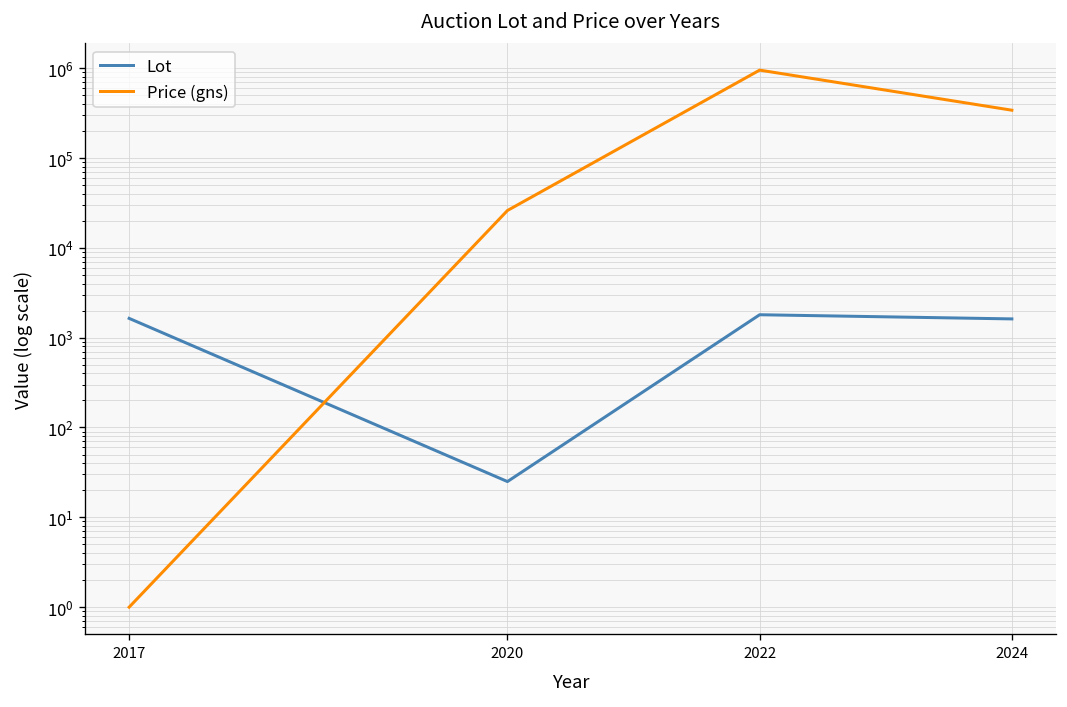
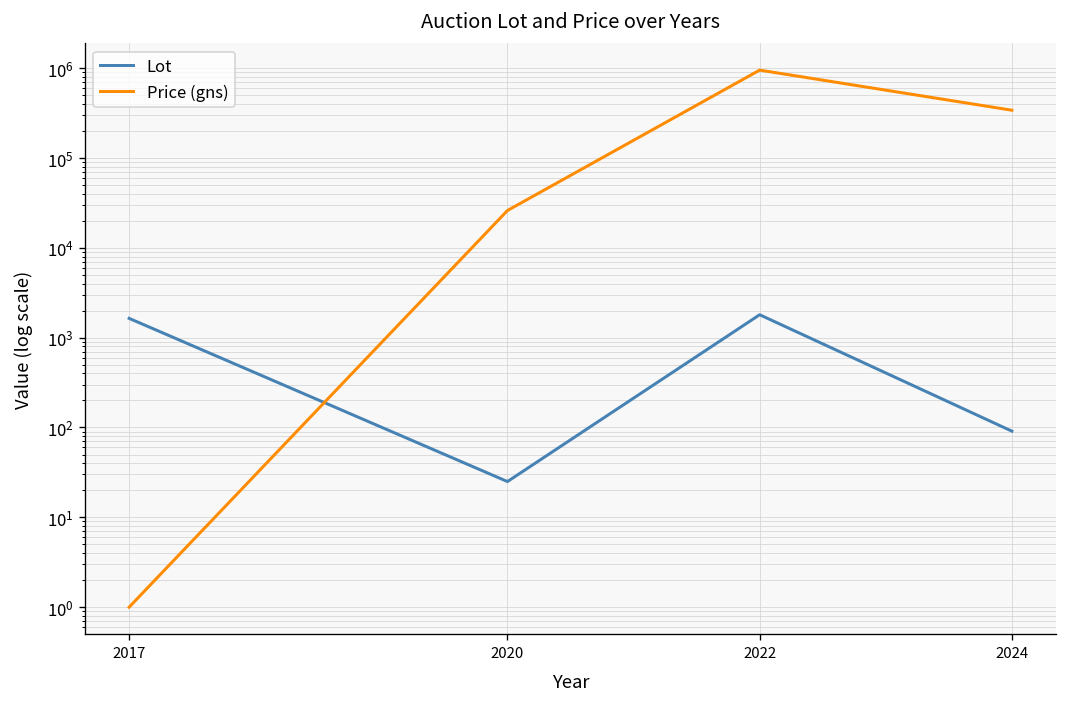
Lot, 2024: 1600 -> 90
